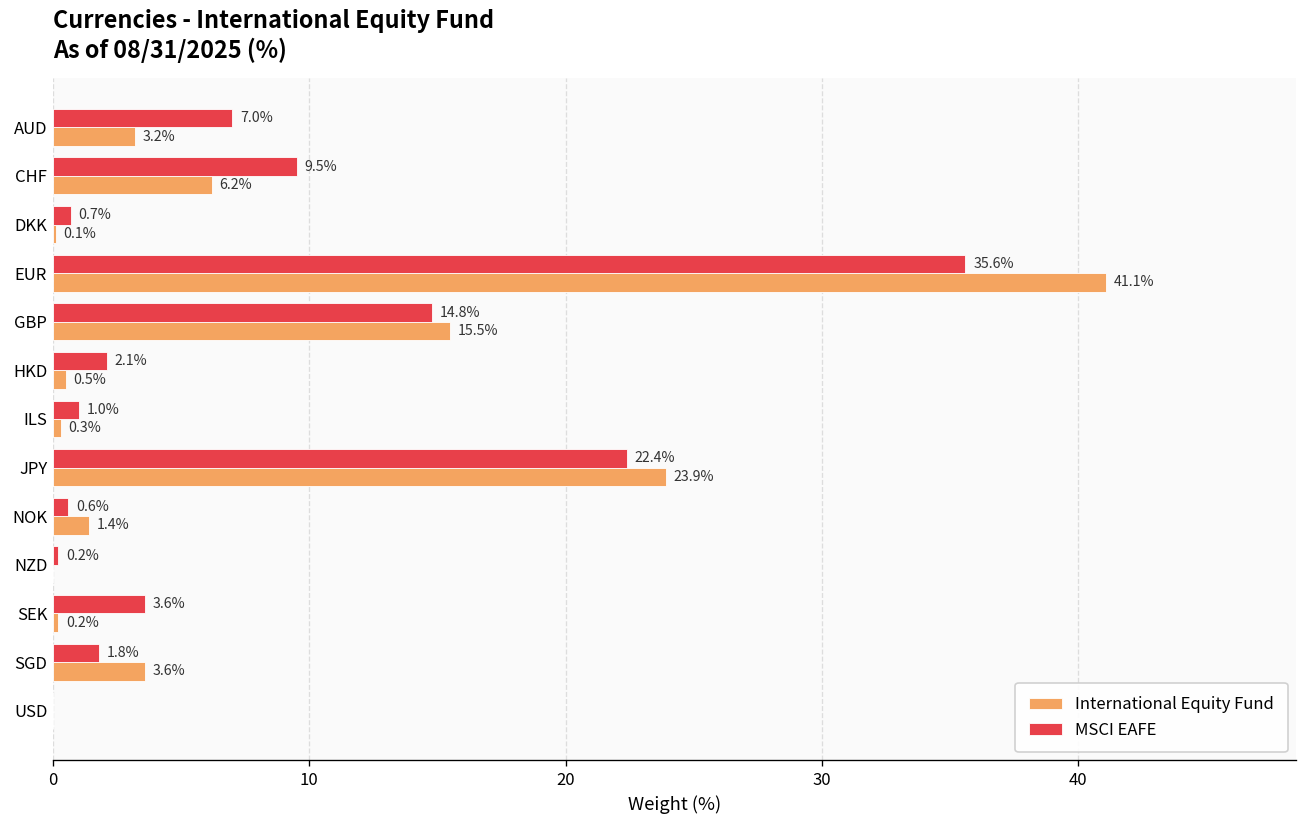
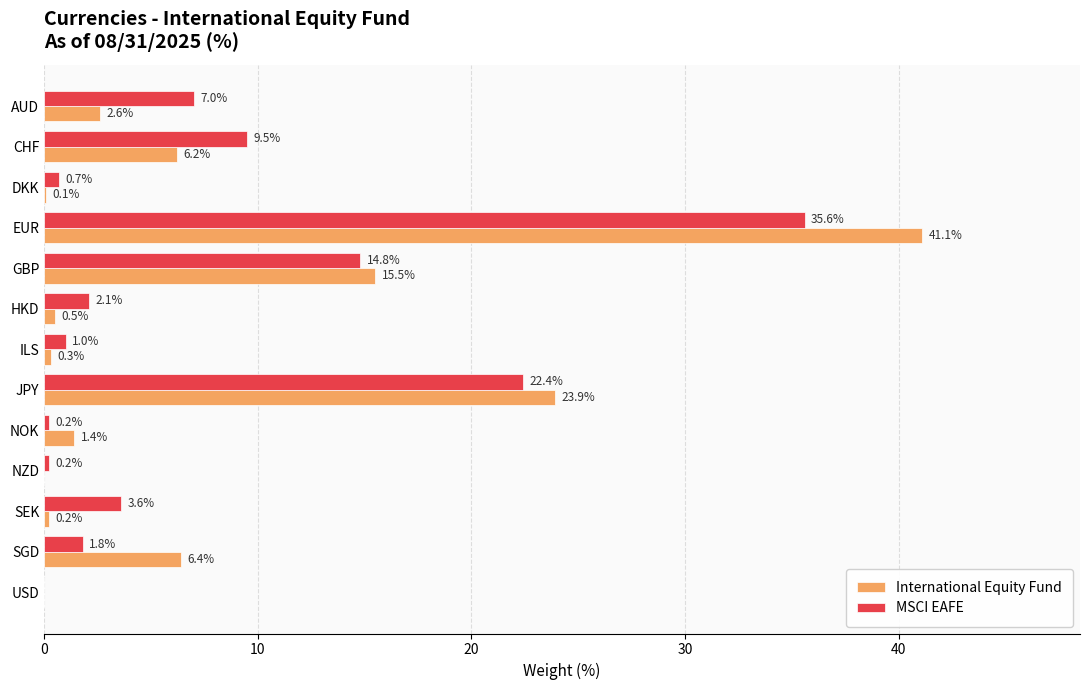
International Equity Fund, AUD: 3.2% -> 2.6%
MSCI EAFE, NOK: 0.6% -> 0.2%
International Equity Fund, SGD: 3.6% -> 6.4%
